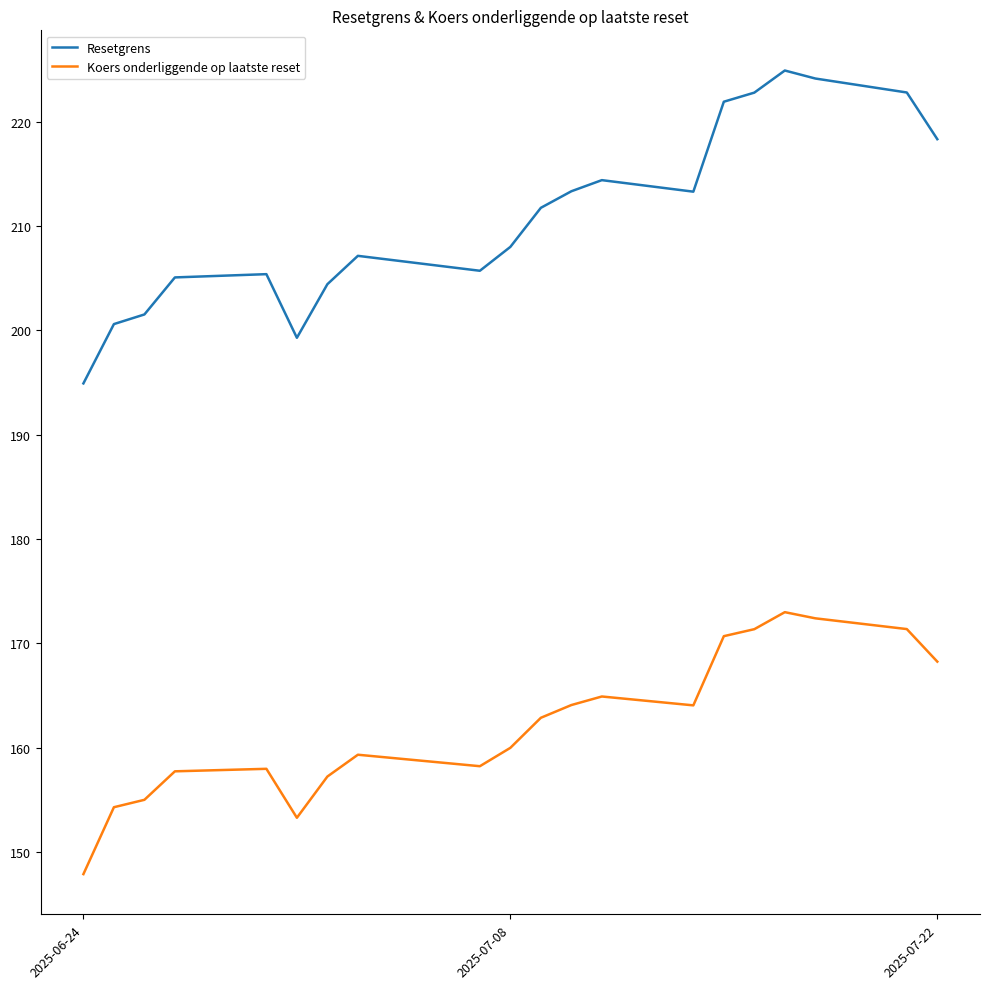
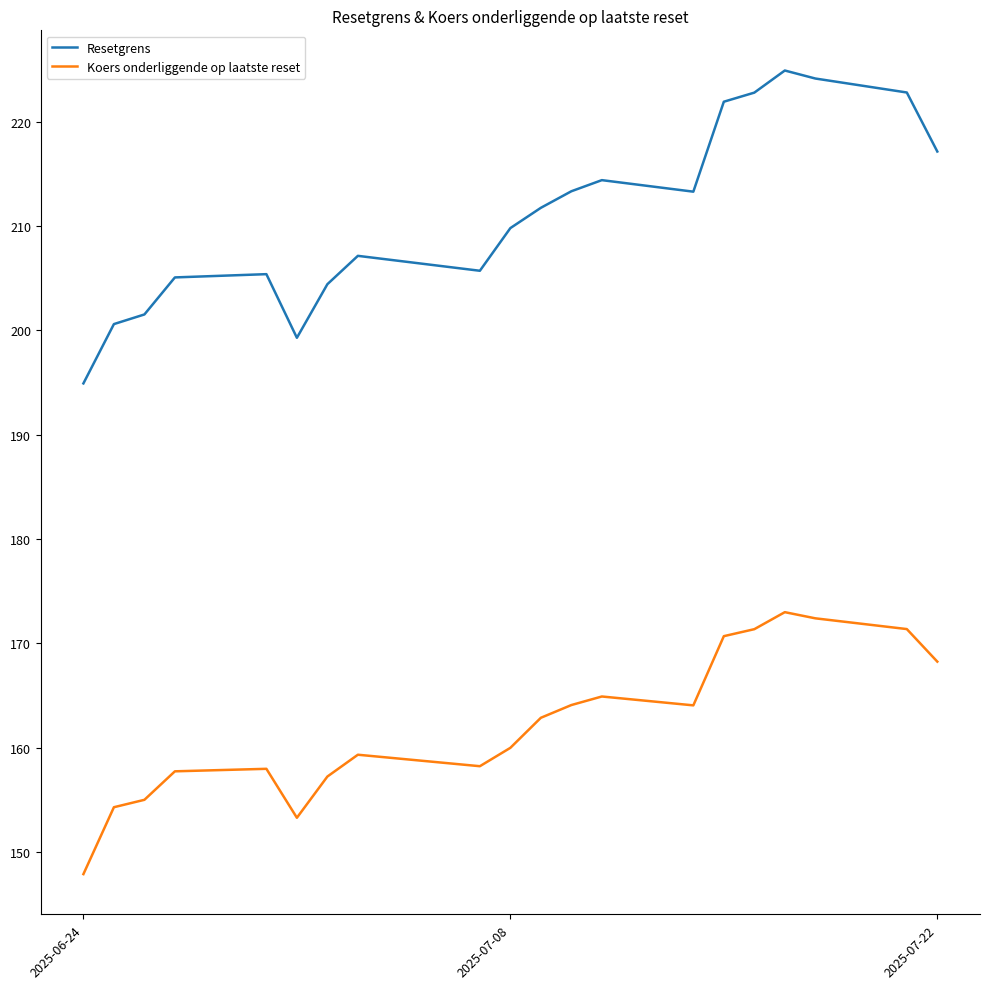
Resetgrens, 2025-07-08: 208.0 -> 209.8
Resetgrens, 2025-07-22: 218.3 -> 217.1
